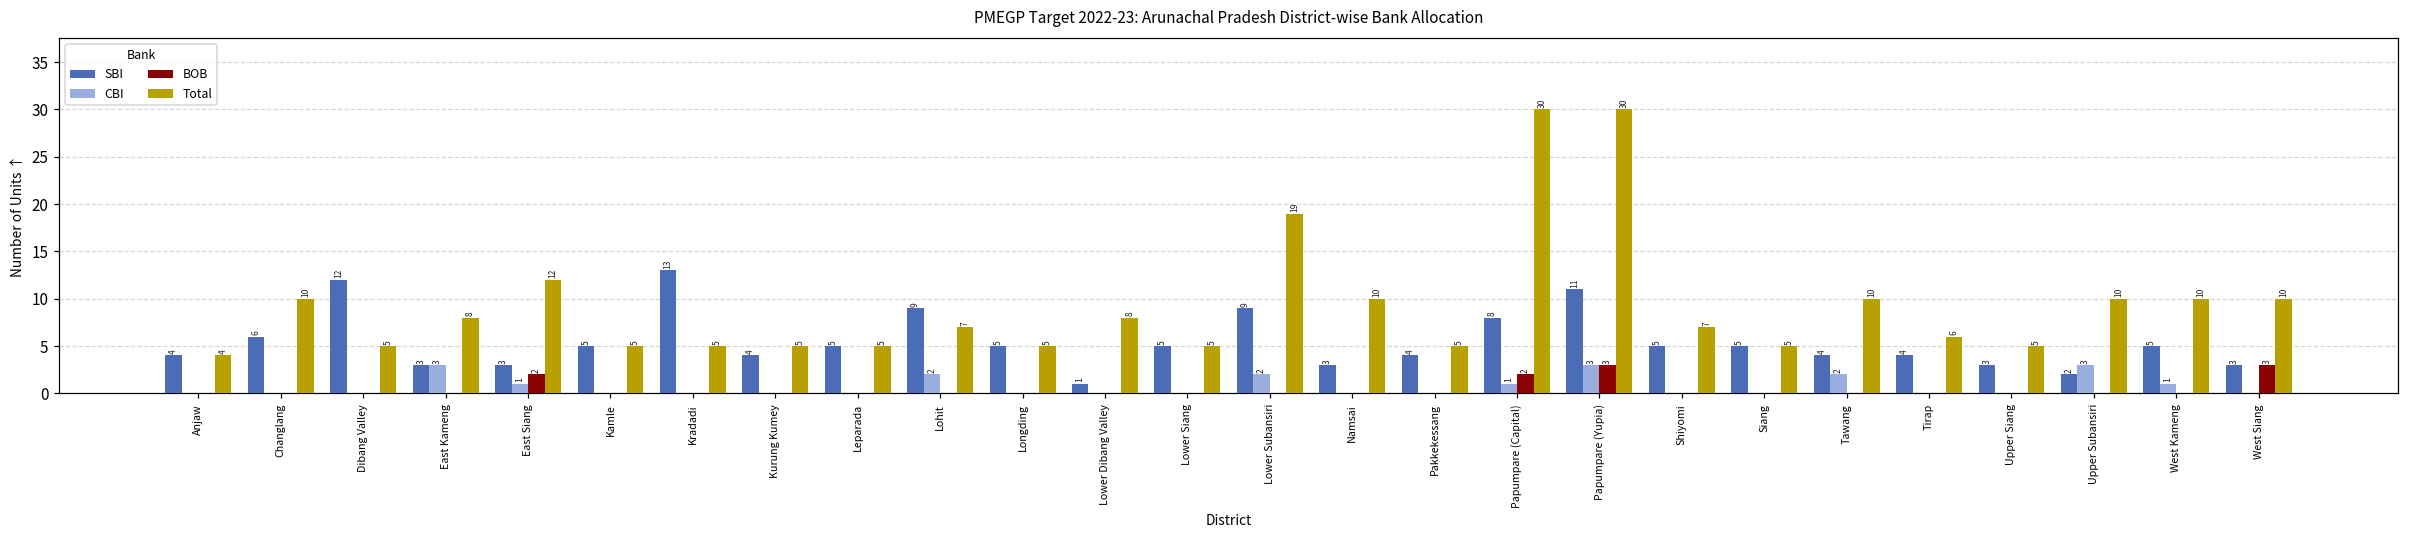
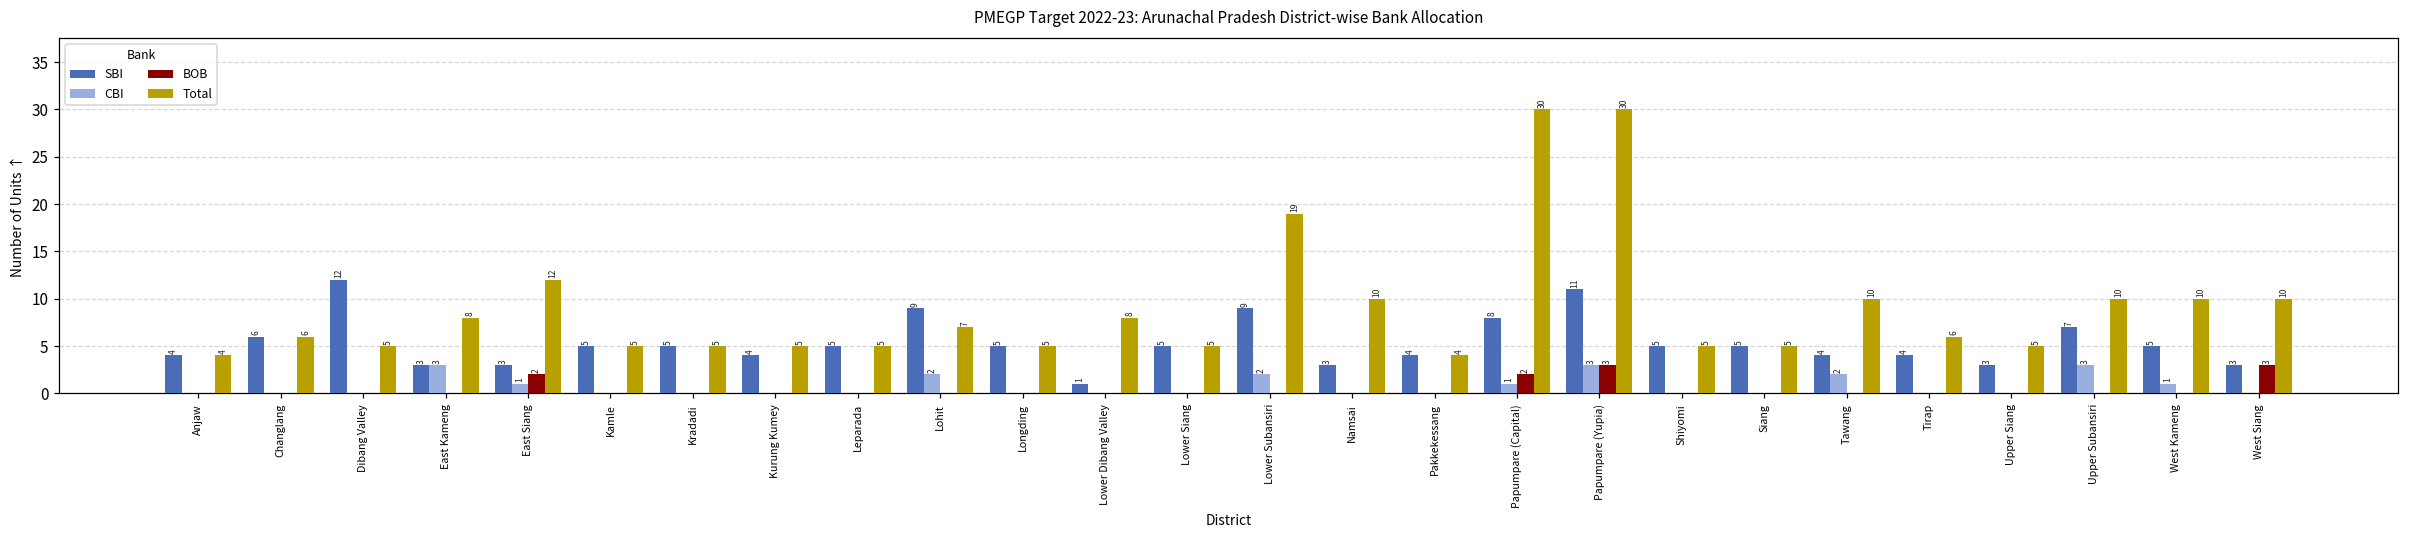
Total, Changlang: 10 -> 6
SBI, Kradadi: 13 -> 5
Total, Pakkekessang: 5 -> 4
Total, Shiyomi: 7 -> 5
SBI, Upper Subansiri: 2 -> 7
